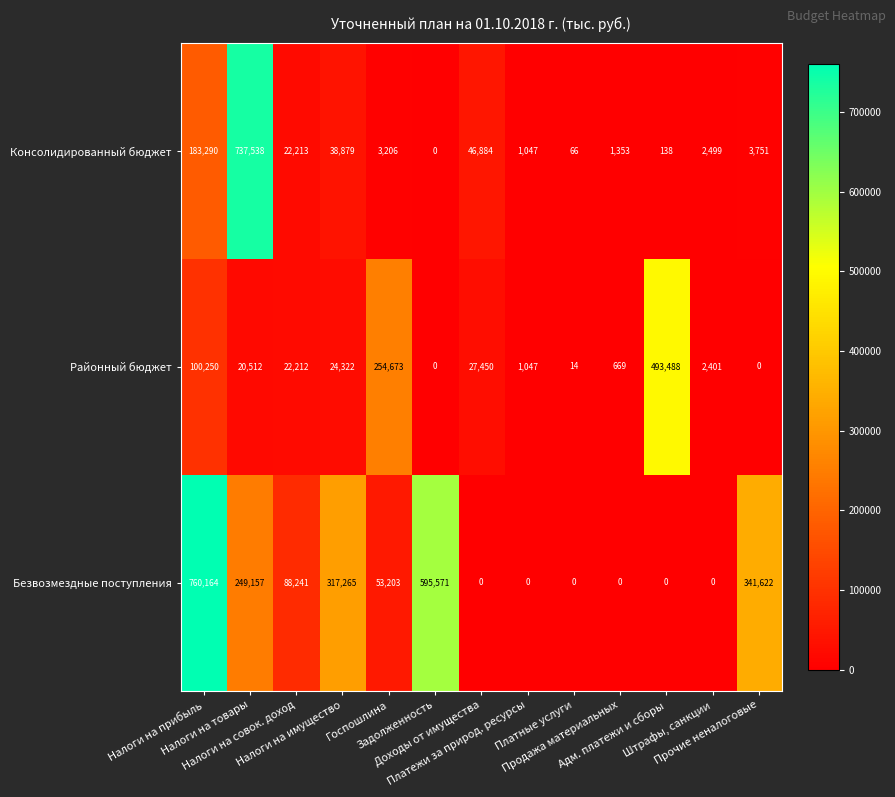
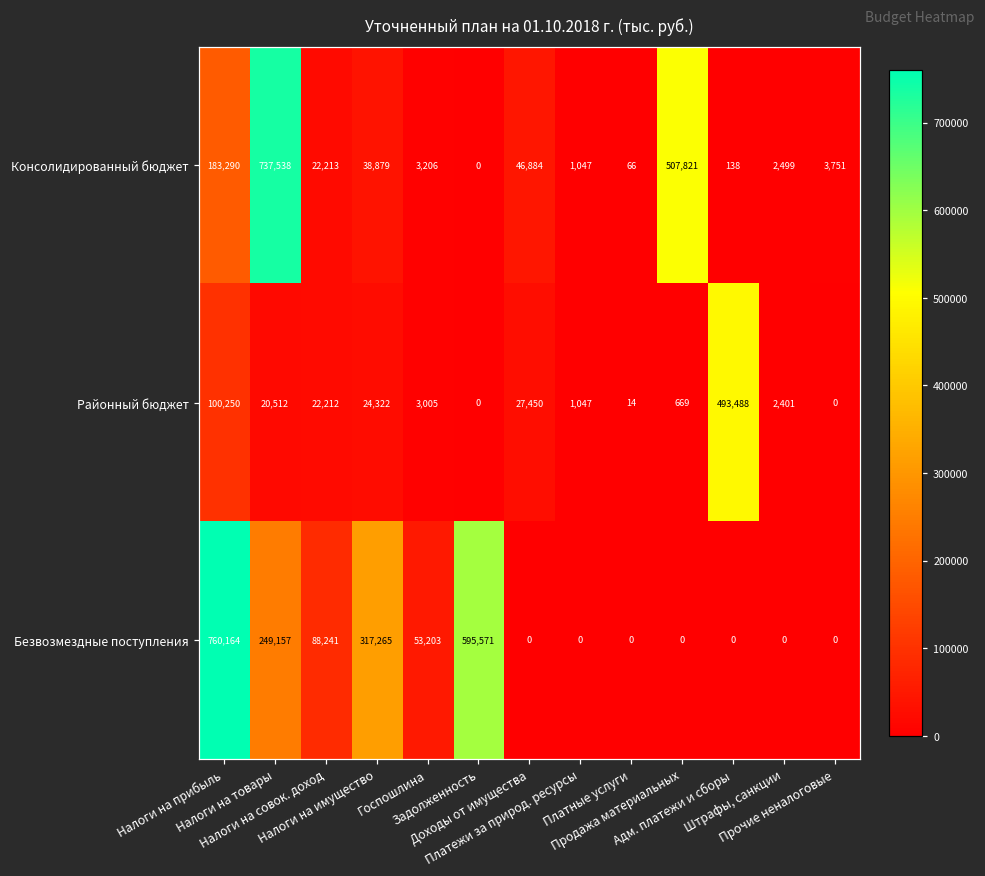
Консолидированный бюджет, Продажа материальных: 1,353 -> 507,821
Районный бюджет, Госпошлина: 254,673 -> 3,005
Безвозмездные поступления, Прочие неналоговые: 341,622 -> 0
